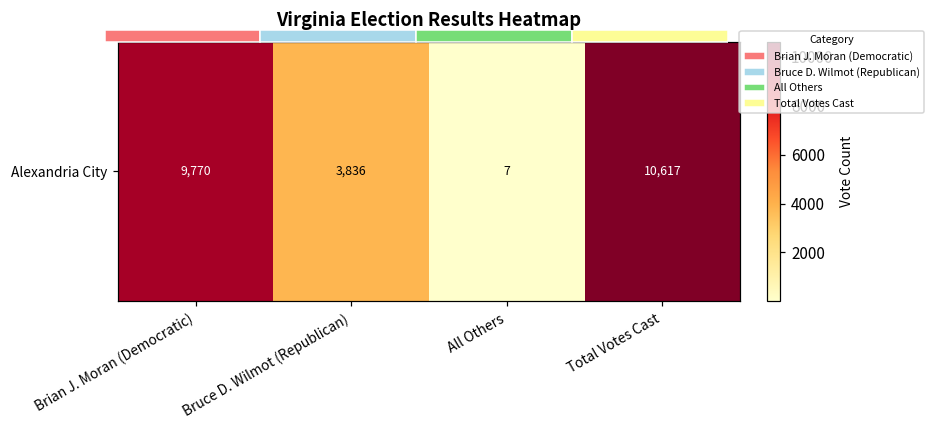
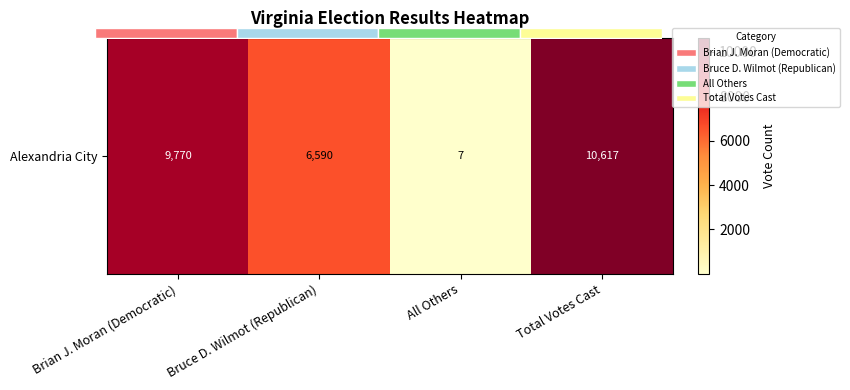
Virginia Election Results Heatmap, Alexandria City, Bruce D. Wilmot (Republican): 3,836 -> 6,590
